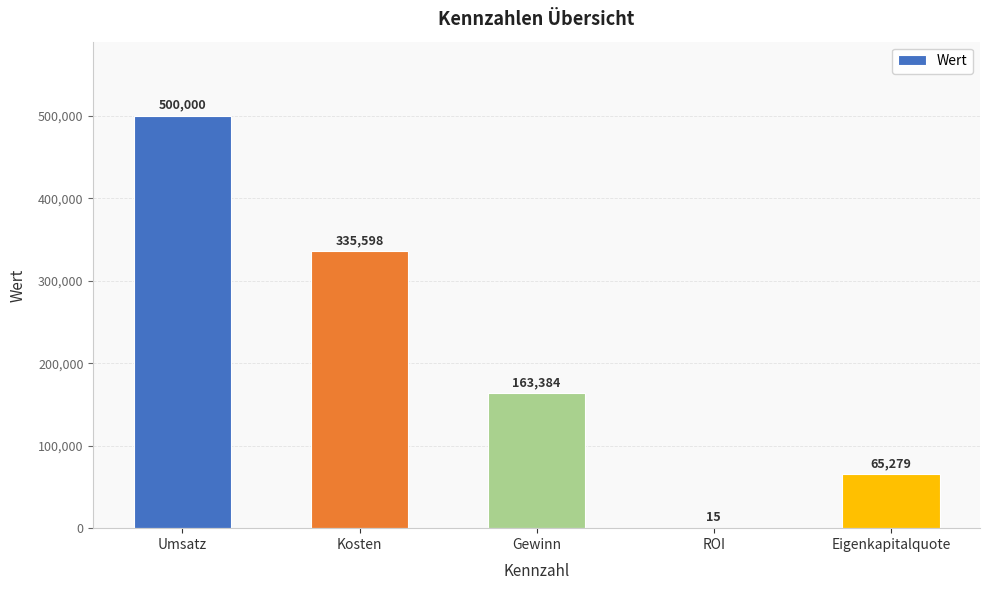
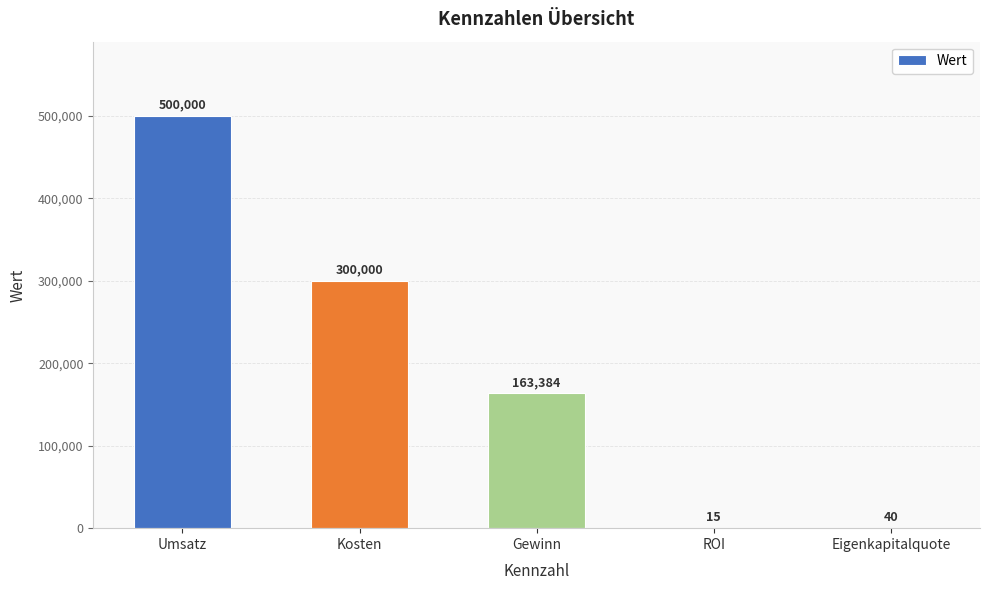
Kosten: 335,598 -> 300,000
Eigenkapitalquote: 65,279 -> 40
